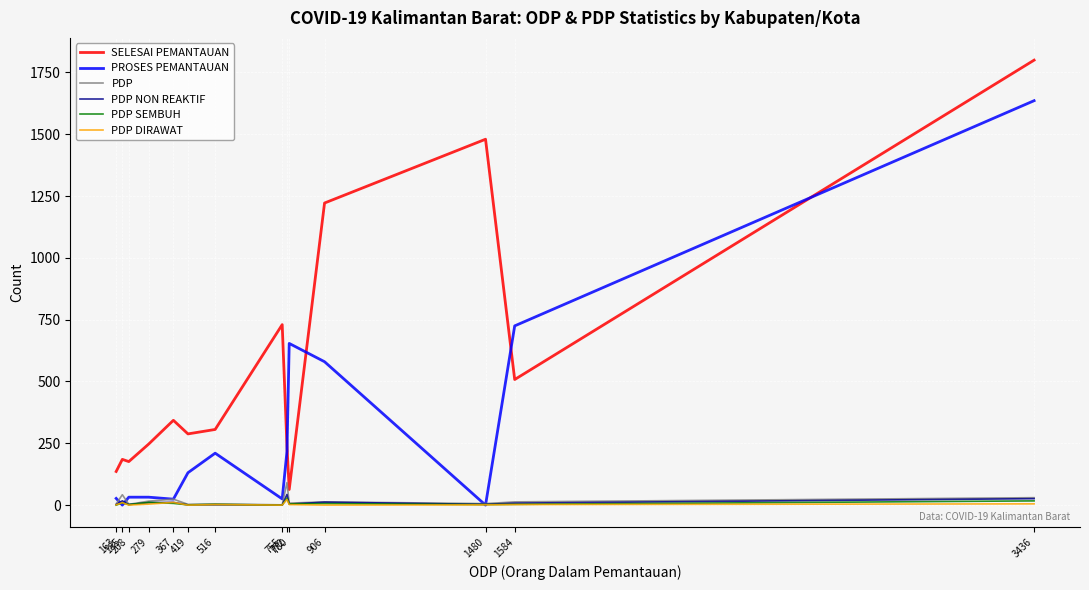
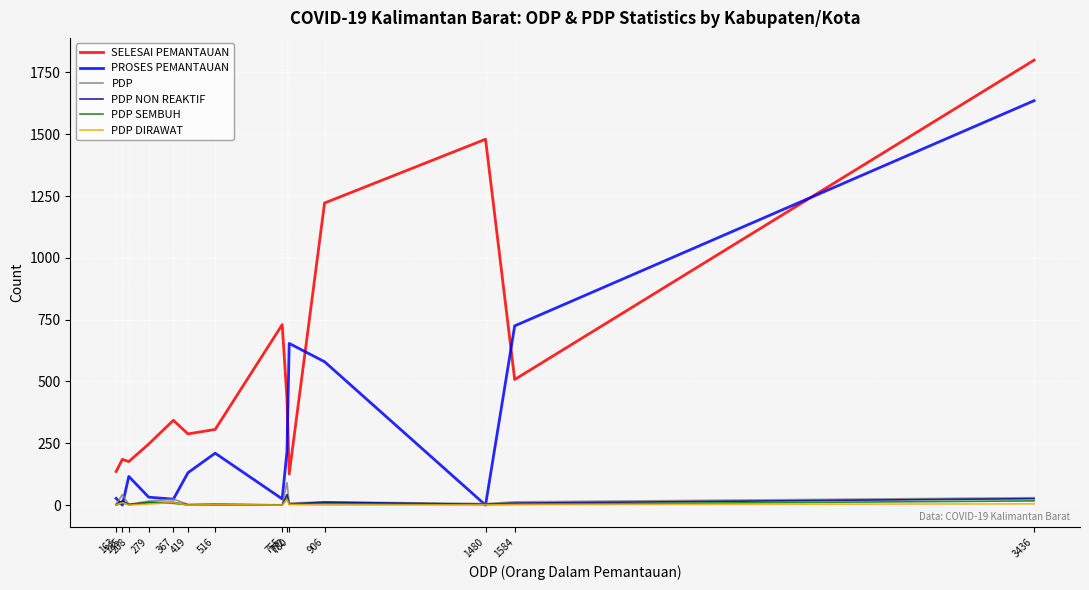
PROSES PEMANTAUAN, 208: 30 -> 120
SELESAI PEMANTAUAN, 772: 240 -> 430
SELESAI PEMANTAUAN, 780: 60 -> 130
